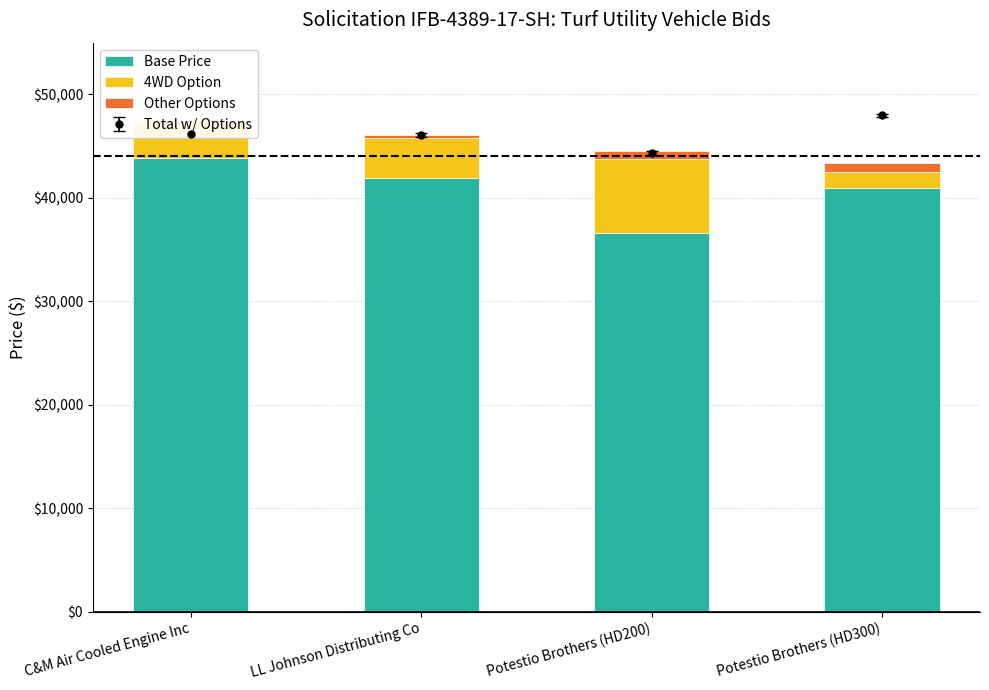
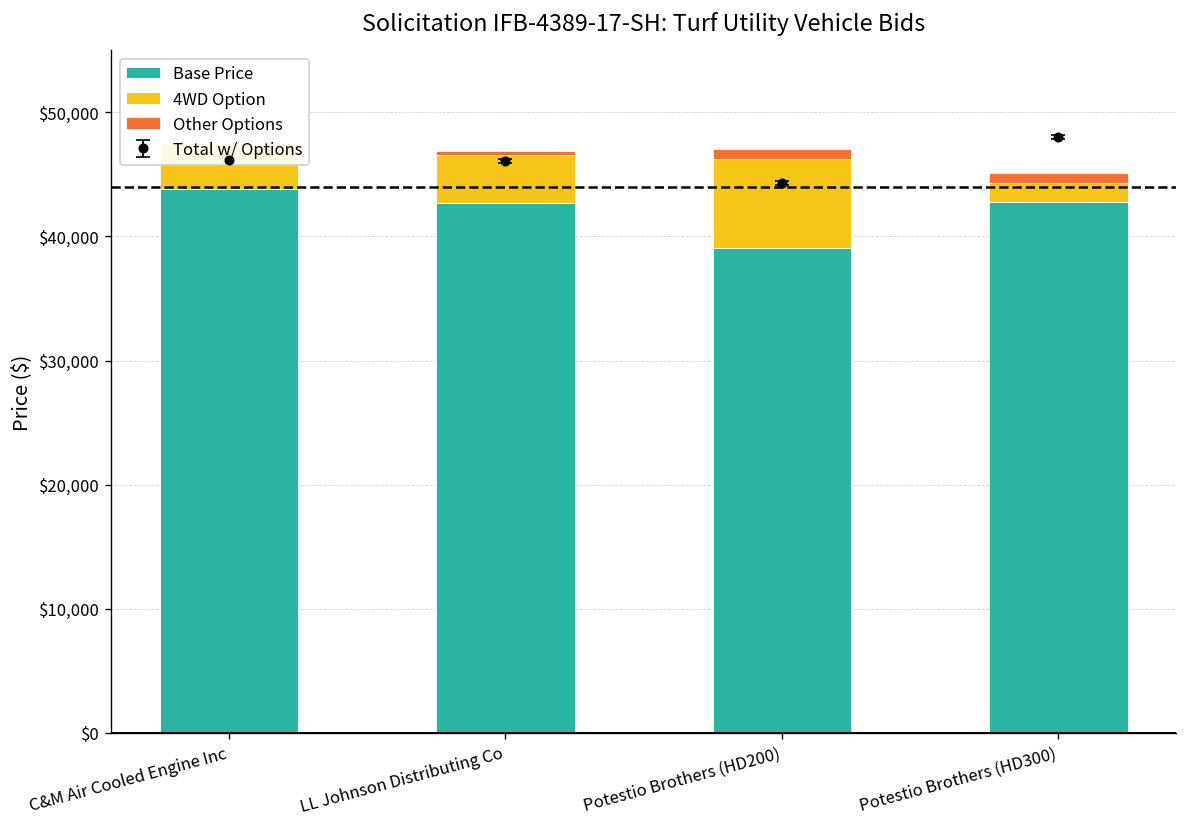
Base Price, LL Johnson Distributing Co: $41,900 -> $42,700
Base Price, Potestio Brothers (HD200): $36,600 -> $39,100
Base Price, Potestio Brothers (HD300): $41,000 -> $42,700
